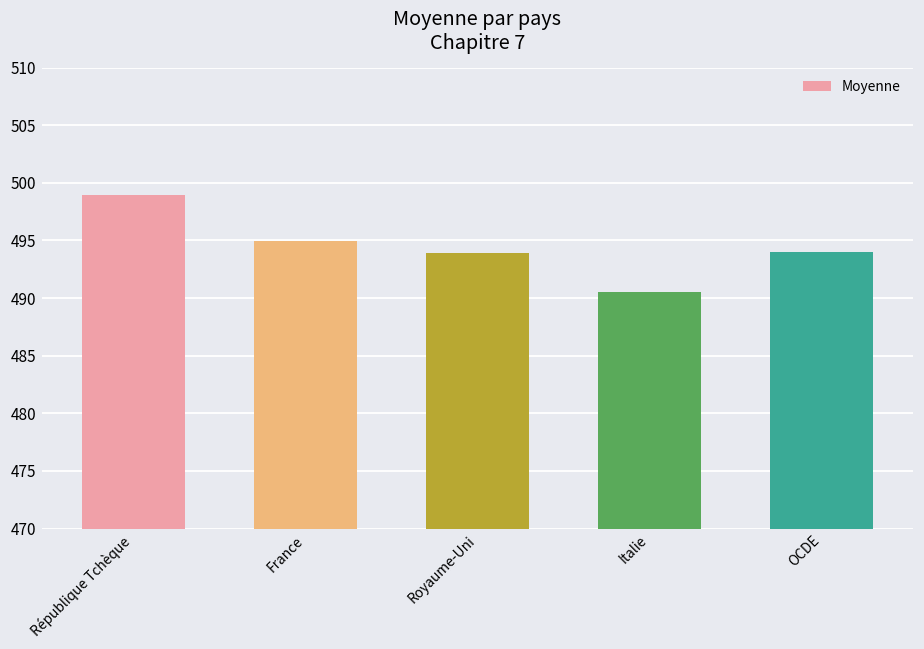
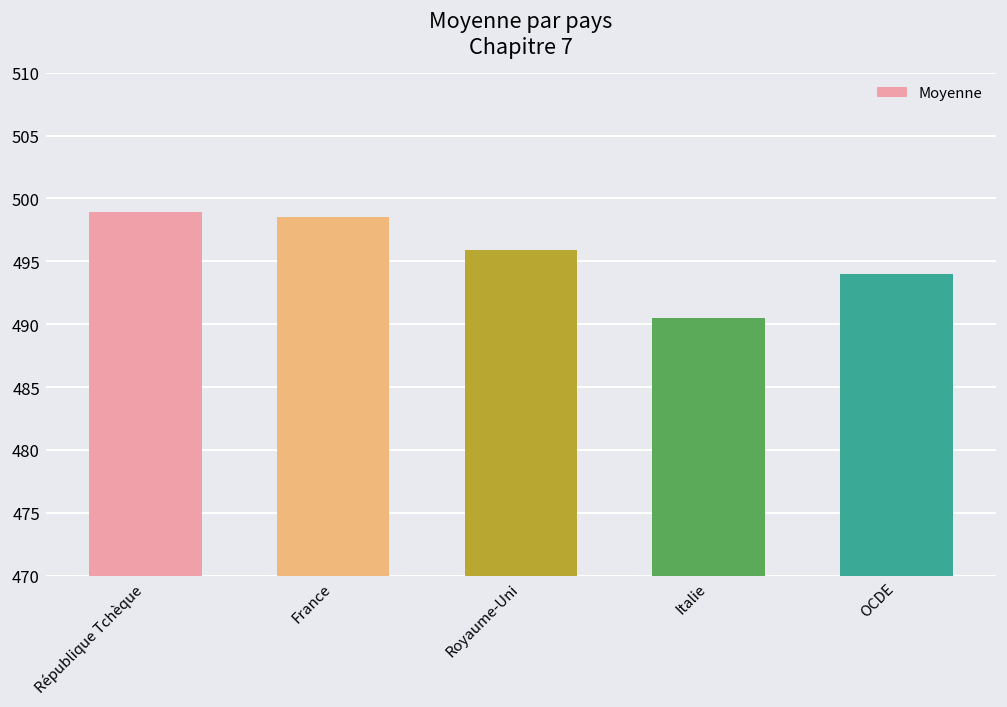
France: 495.0 -> 498.5
Royaume-Uni: 493.9 -> 495.9
